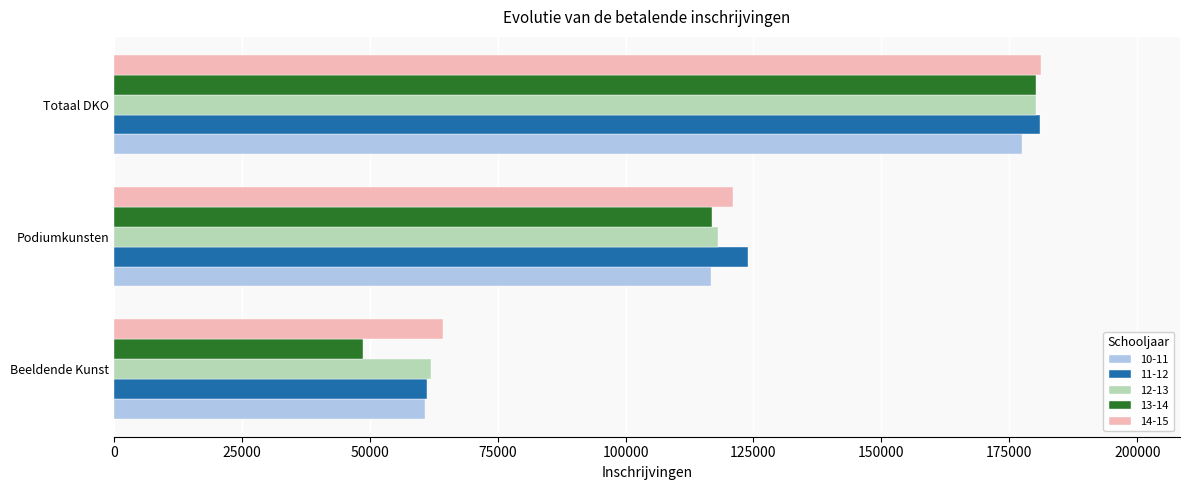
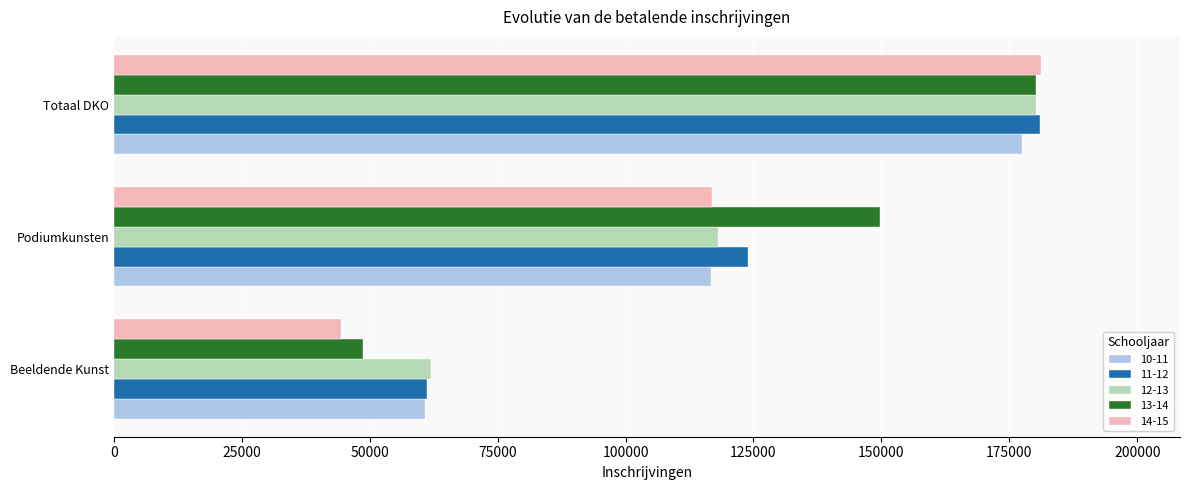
14-15, Podiumkunsten: 121000 -> 117000
13-14, Podiumkunsten: 117000 -> 150000
14-15, Beeldende Kunst: 64000 -> 44000
